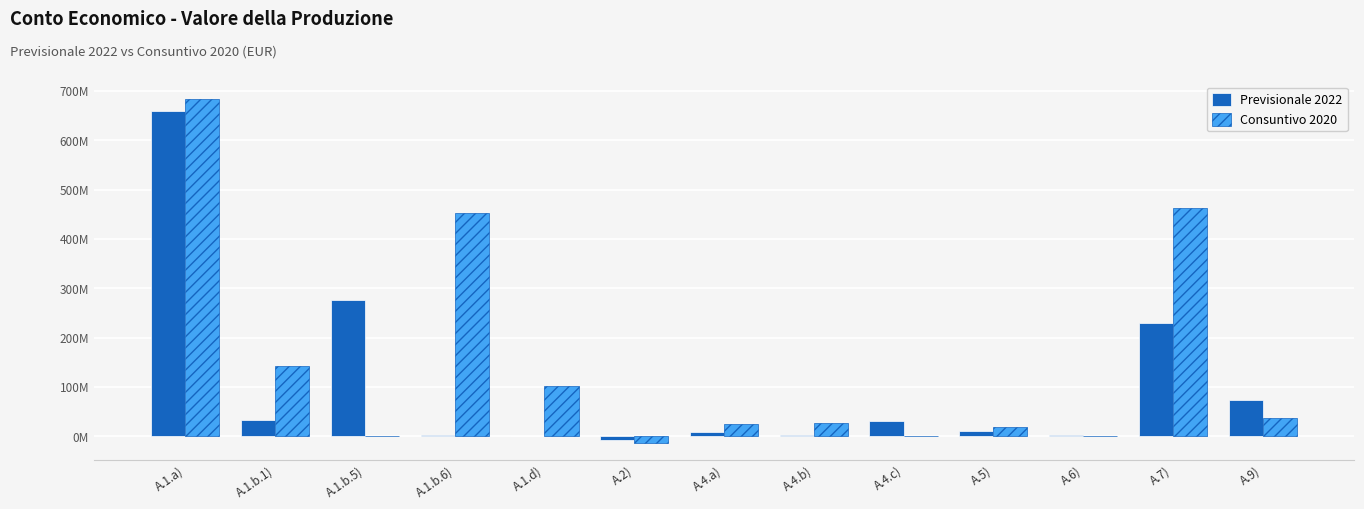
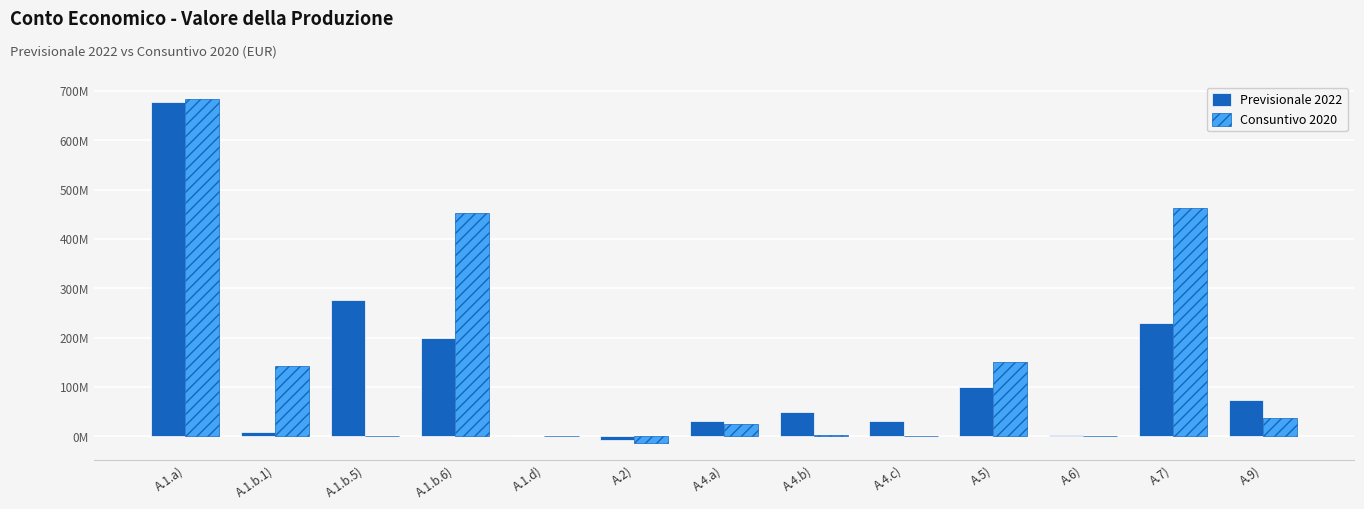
Previsionale 2022, A.1.a): 660000000 -> 680000000
Previsionale 2022, A.1.b.1): 30000000 -> 10000000
Previsionale 2022, A.1.b.6): 0 -> 200000000
Consuntivo 2020, A.1.d): 100000000 -> 0
Previsionale 2022, A.4.a): 10000000 -> 30000000
Previsionale 2022, A.4.b): 0 -> 50000000
Consuntivo 2020, A.4.b): 30000000 -> 0
Previsionale 2022, A.5): 10000000 -> 100000000
Consuntivo 2020, A.5): 20000000 -> 150000000
